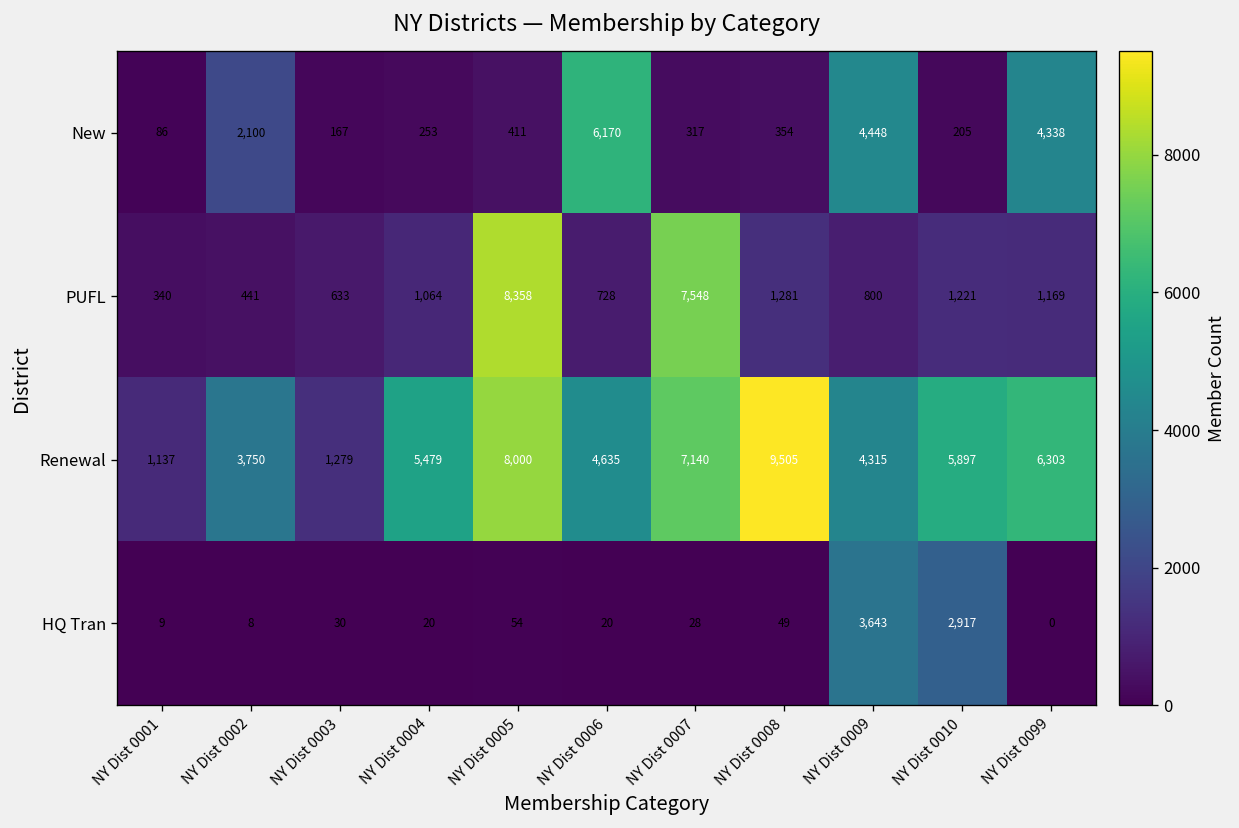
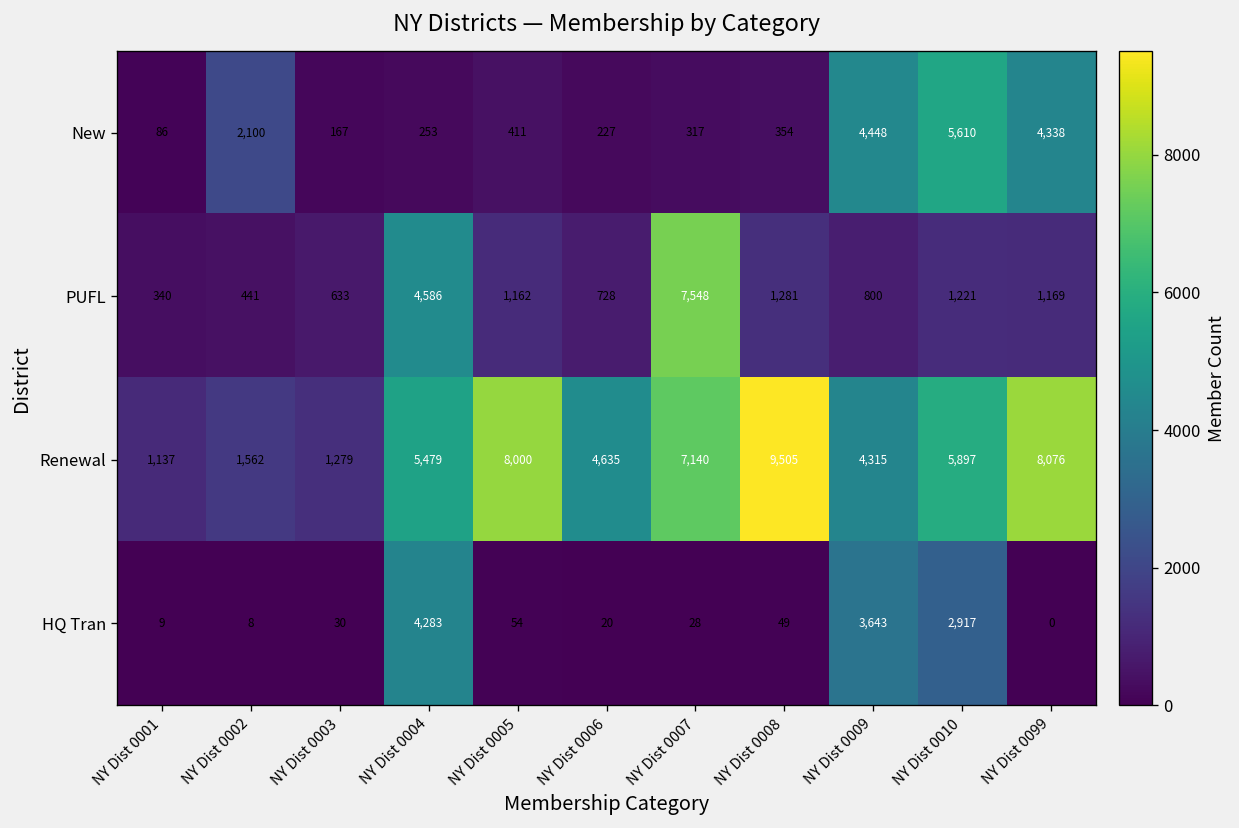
New, NY Dist 0006: 6,170 -> 227
New, NY Dist 0010: 205 -> 5,610
PUFL, NY Dist 0004: 1,064 -> 4,586
PUFL, NY Dist 0005: 8,358 -> 1,162
Renewal, NY Dist 0002: 3,750 -> 1,562
Renewal, NY Dist 0099: 6,303 -> 8,076
HQ Tran, NY Dist 0004: 20 -> 4,283
